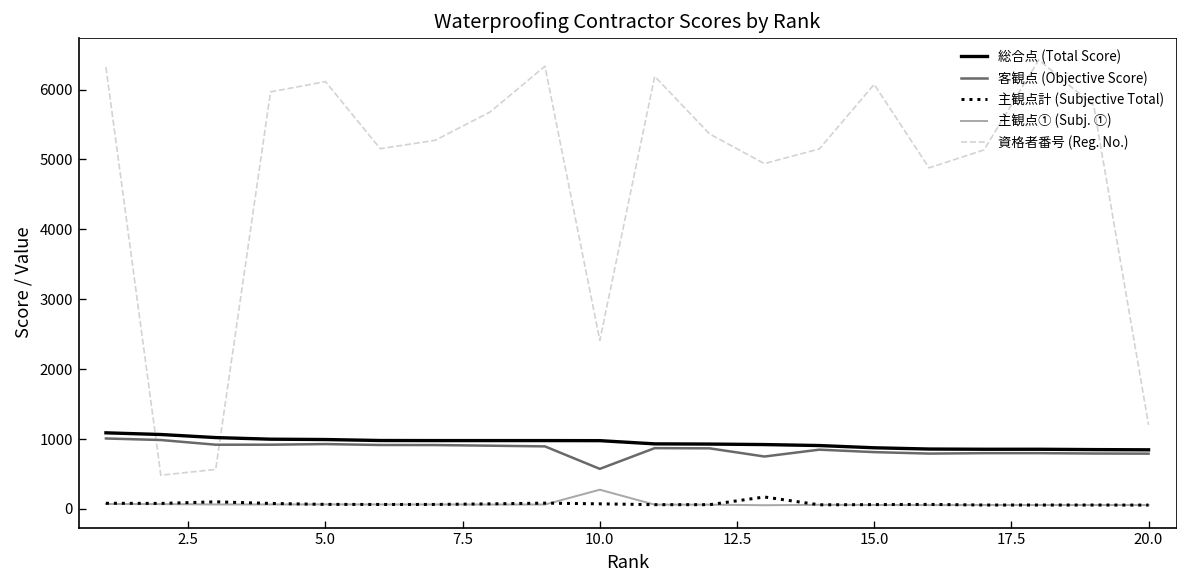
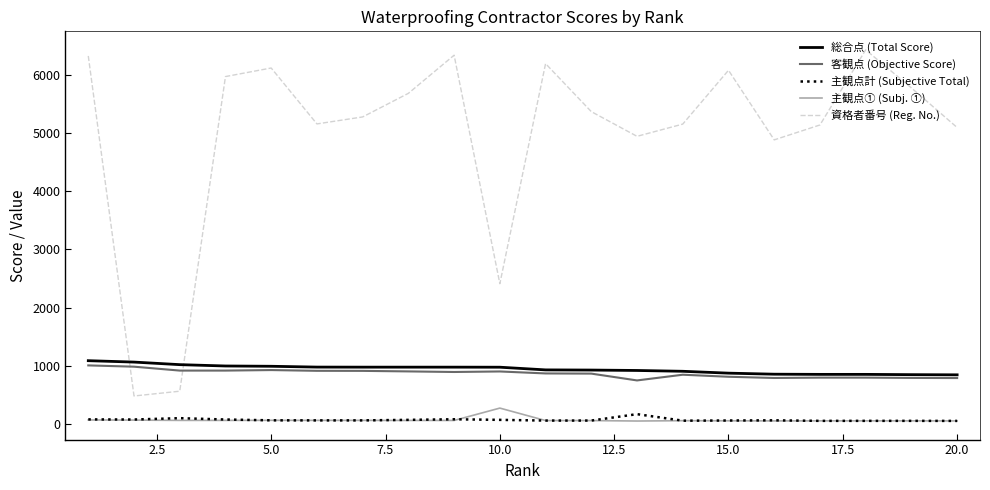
客観点 (Objective Score), 10.0: 600 -> 900
資格者番号 (Reg. No.), 20.0: 1200 -> 5100
